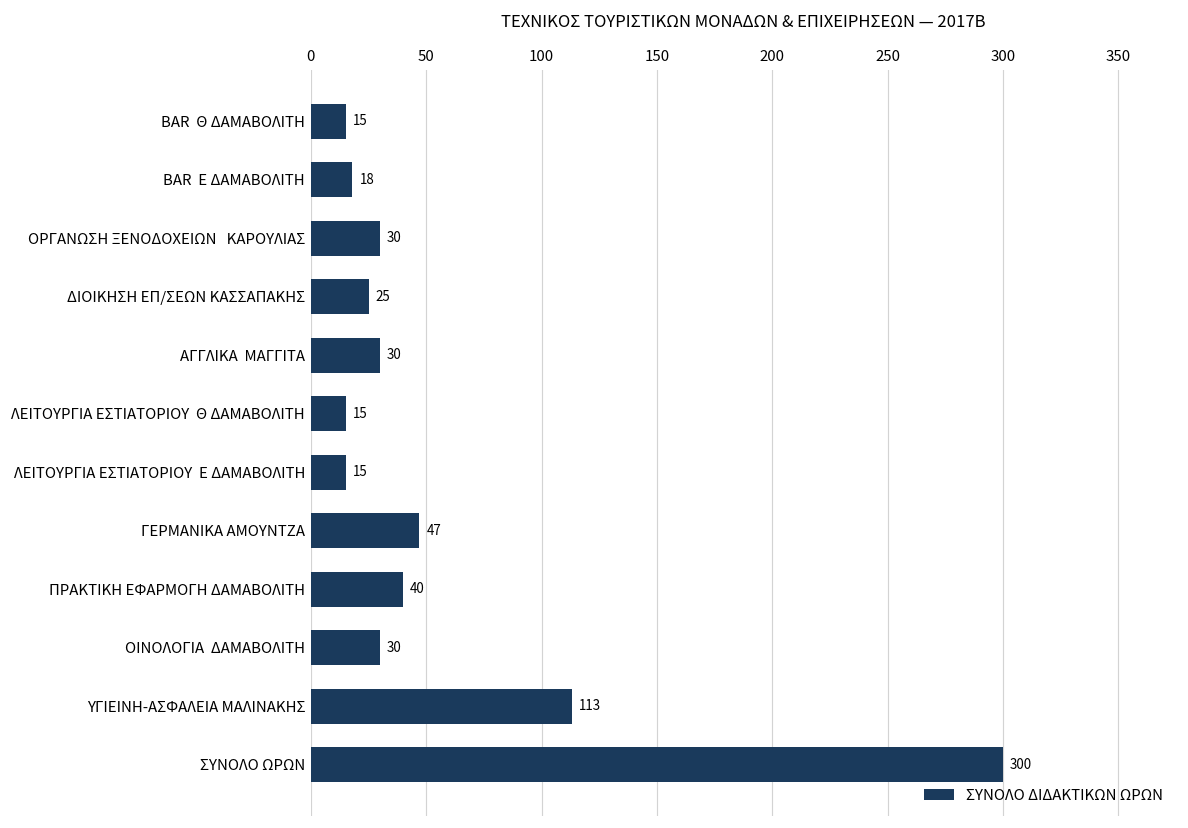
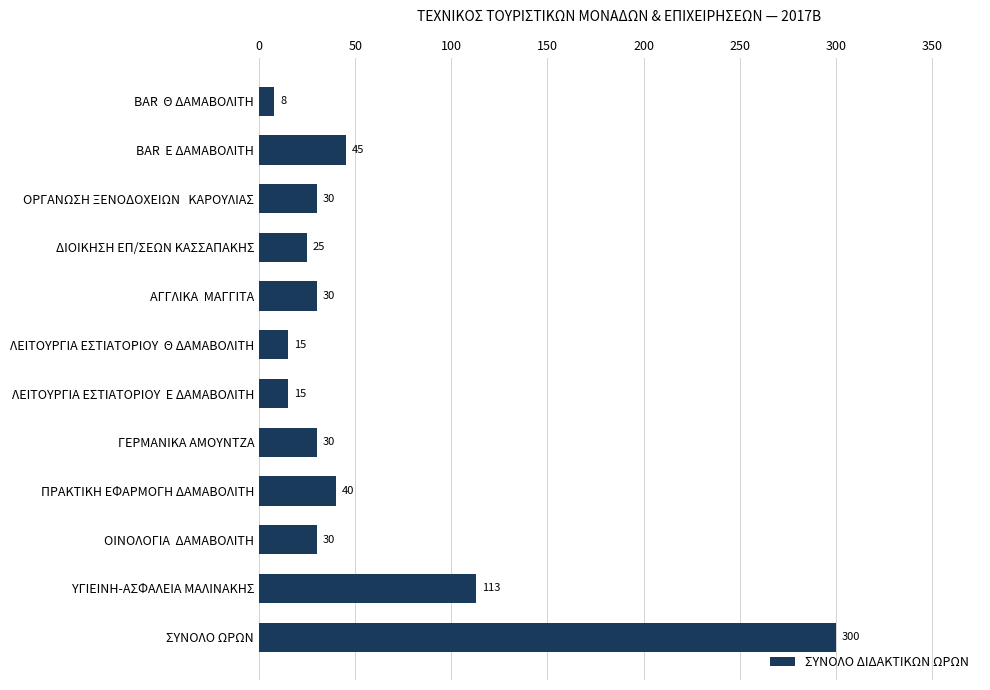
BAR Θ ΔΑΜΑΒΟΛΙΤΗ: 15 -> 8
BAR Ε ΔΑΜΑΒΟΛΙΤΗ: 18 -> 45
ΓΕΡΜΑΝΙΚΑ ΑΜΟΥΝΤΖΑ: 47 -> 30
